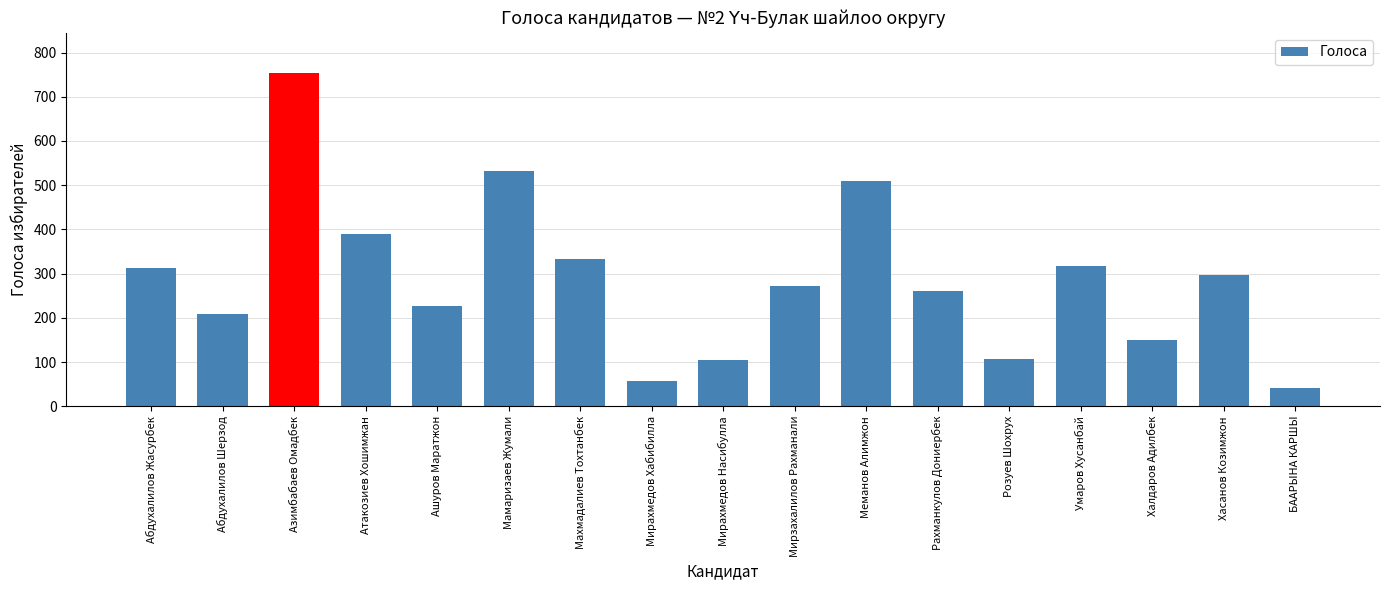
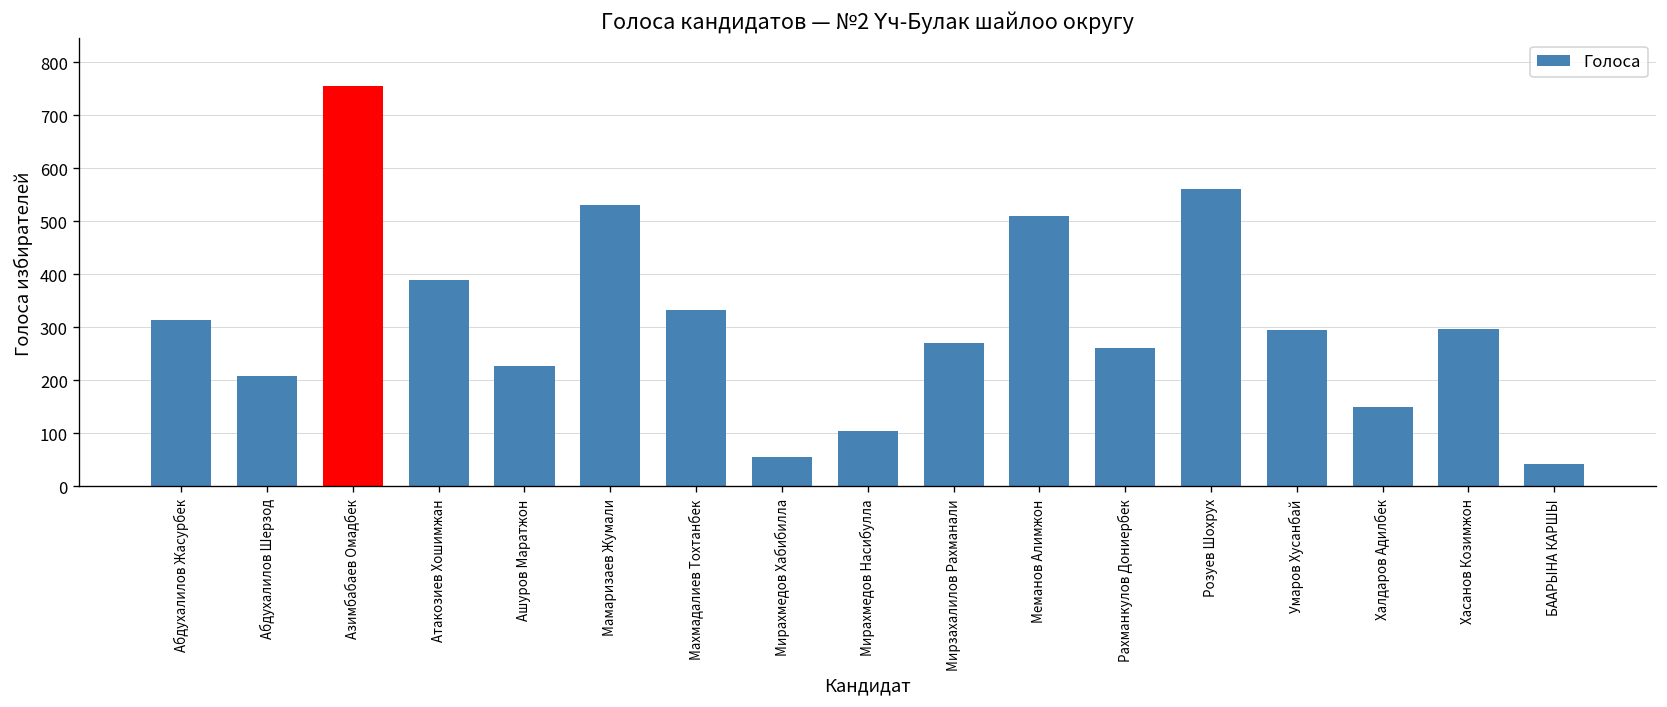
Розуев Шохрух: 110 -> 560
Умаров Хусанбай: 320 -> 300
